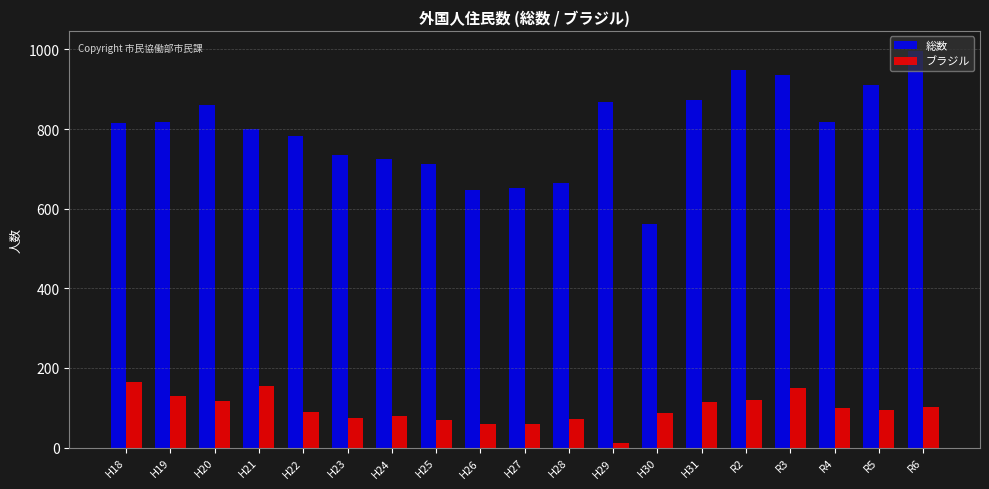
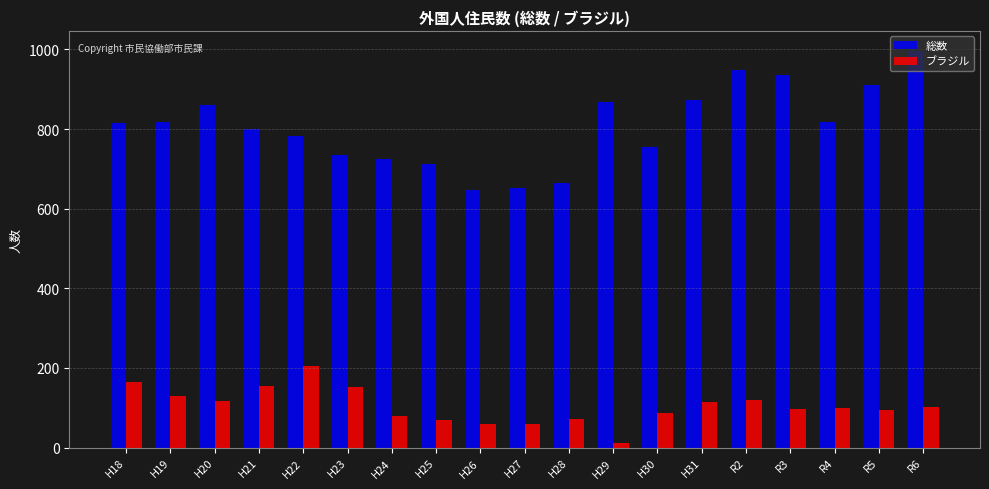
ブラジル, H22: 90 -> 200
ブラジル, H23: 70 -> 150
総数, H30: 560 -> 750
ブラジル, R3: 150 -> 100
